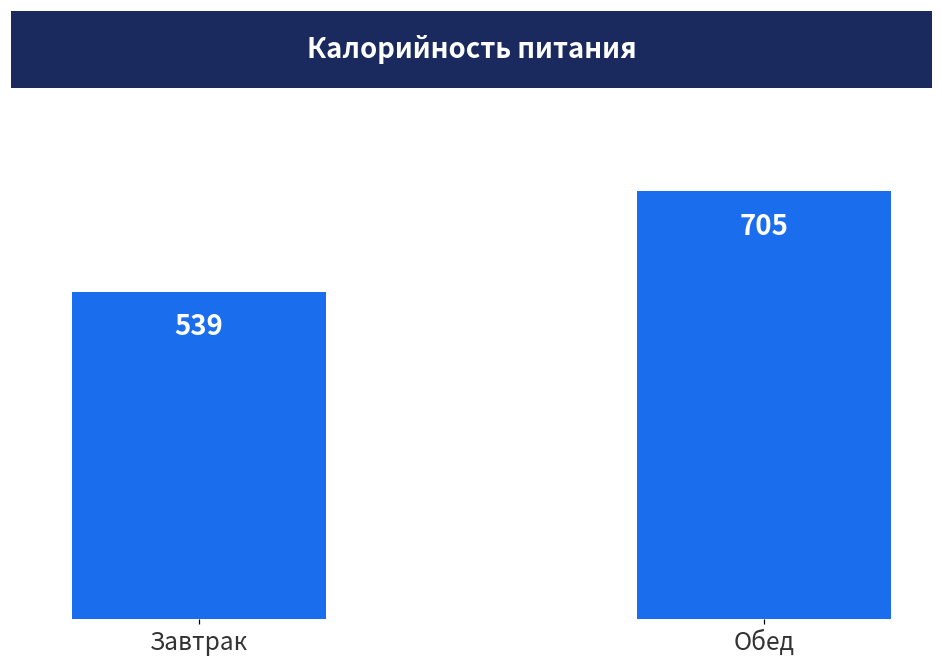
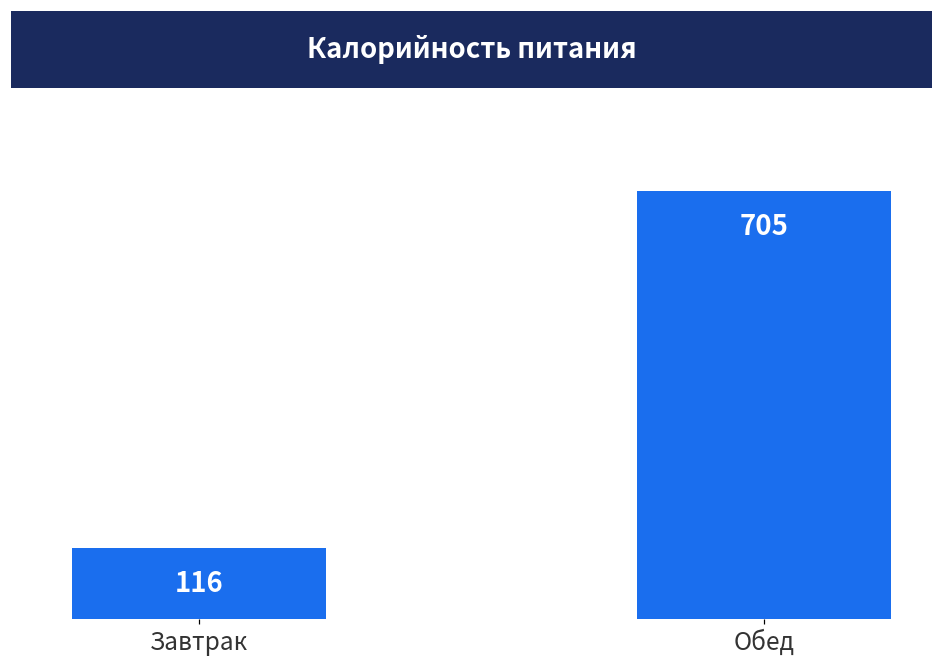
Завтрак: 539 -> 116
